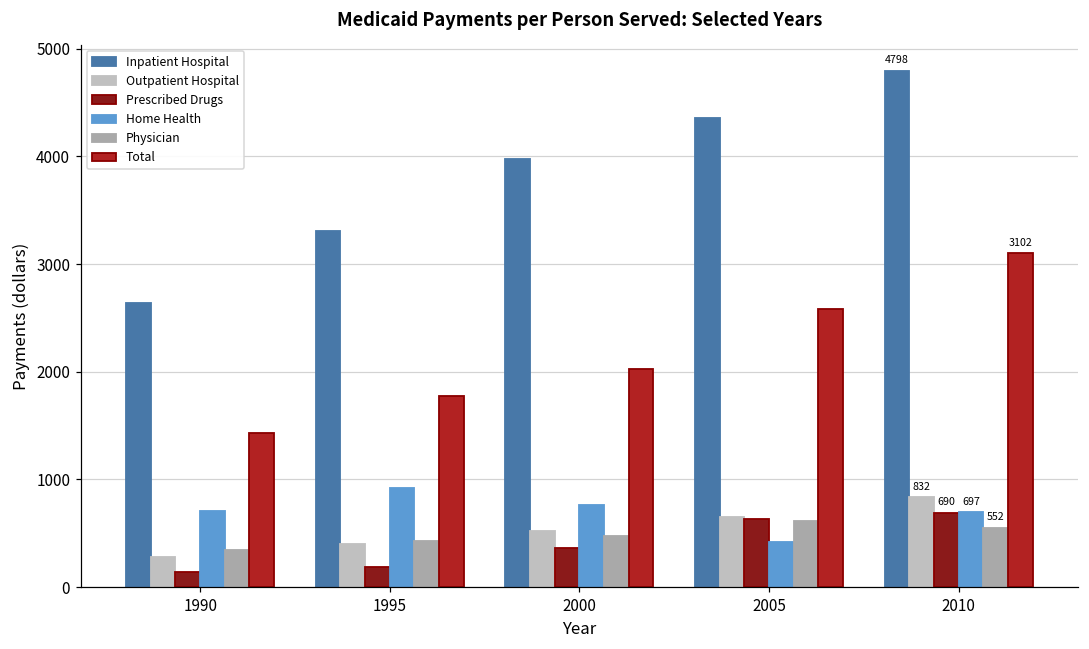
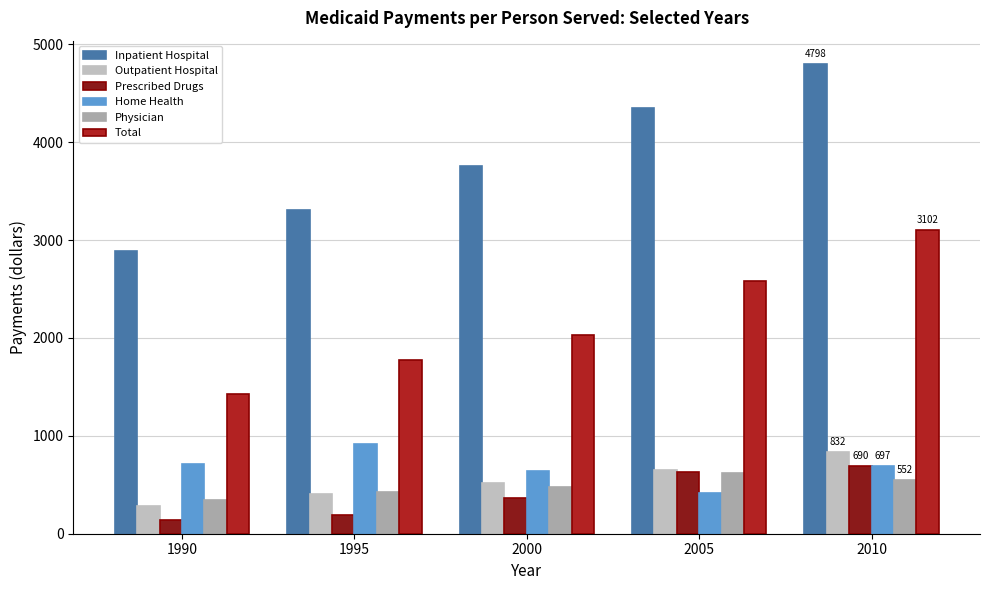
Inpatient Hospital, 1990: 2600 -> 2900
Inpatient Hospital, 2000: 4000 -> 3800
Home Health, 2000: 800 -> 600
